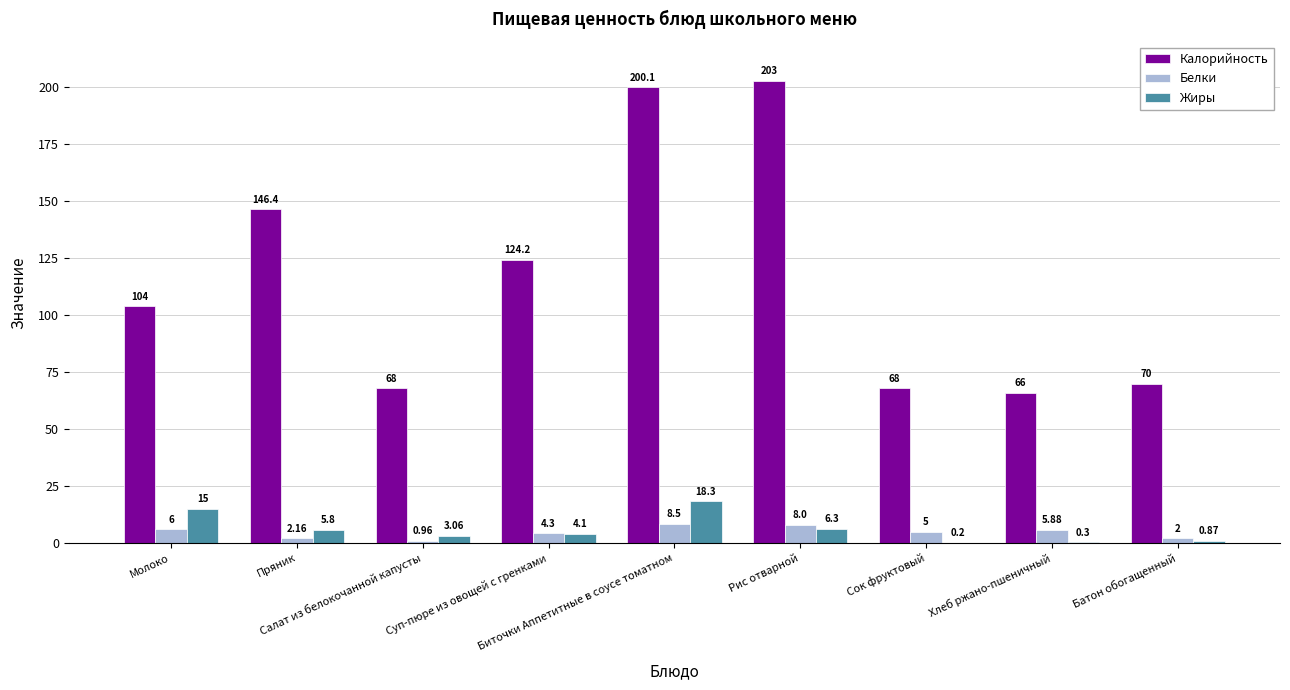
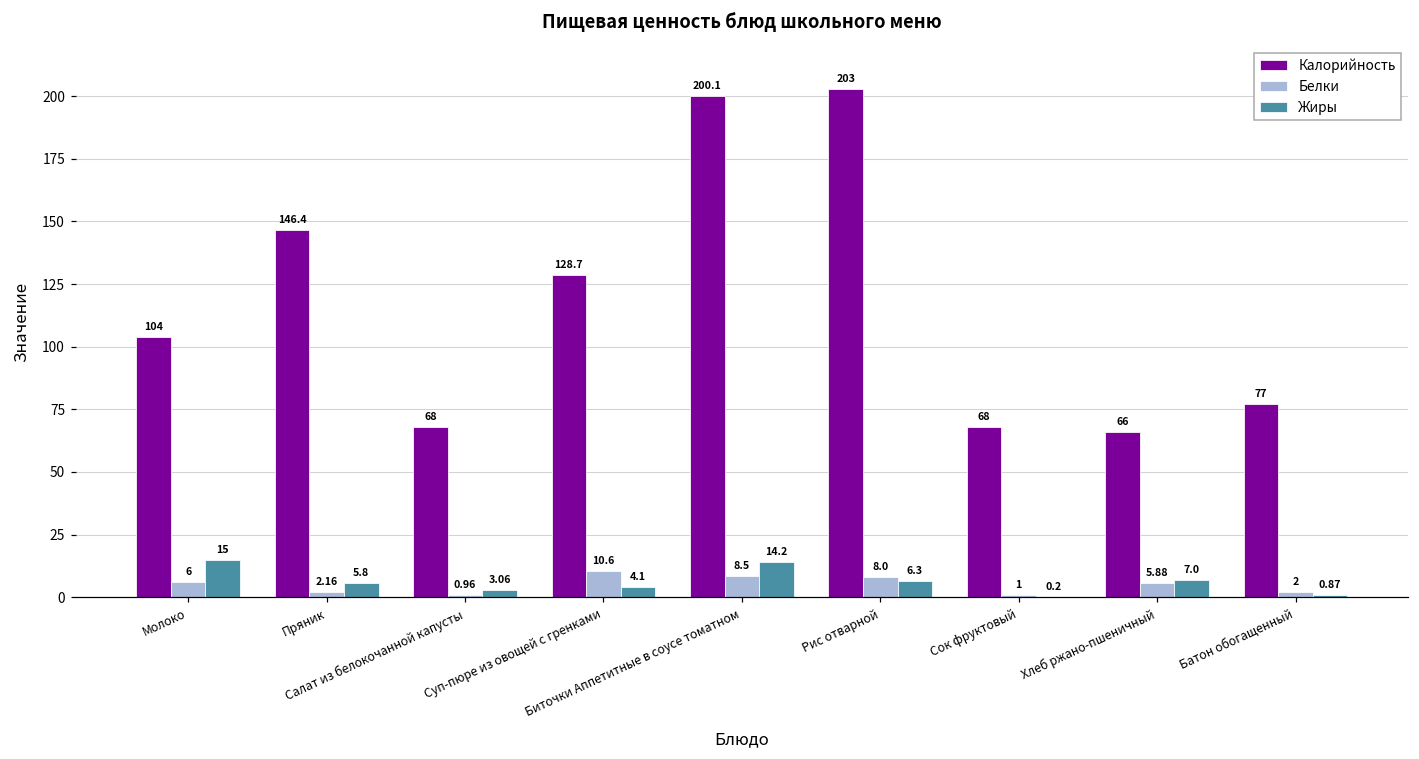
Калорийность, Суп-пюре из овощей с гренками: 124.2 -> 128.7
Белки, Суп-пюре из овощей с гренками: 4.3 -> 10.6
Жиры, Биточки Аппетитные в соусе томатном: 18.3 -> 14.2
Белки, Сок фруктовый: 5 -> 1
Жиры, Хлеб ржано-пшеничный: 0.3 -> 7.0
Калорийность, Батон обогащенный: 70 -> 77
